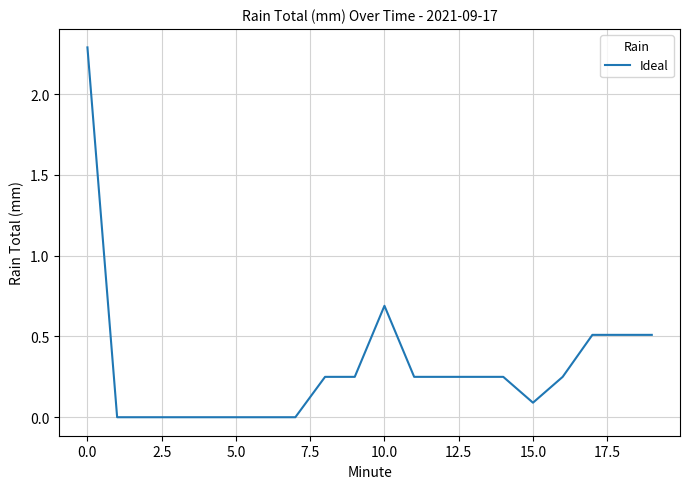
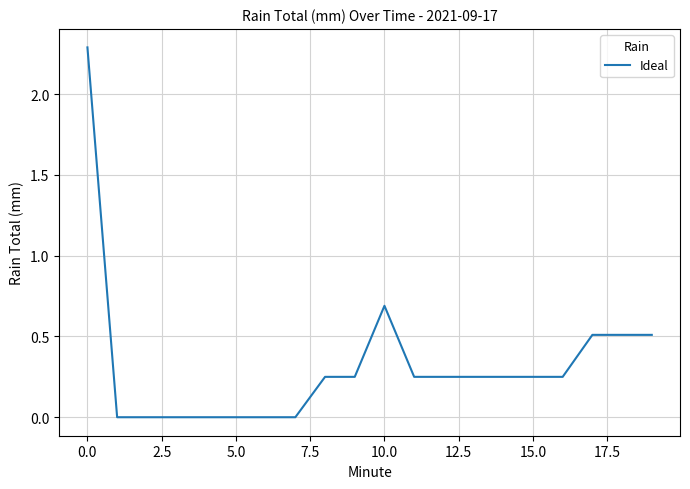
15.0: 0.09 -> 0.25
